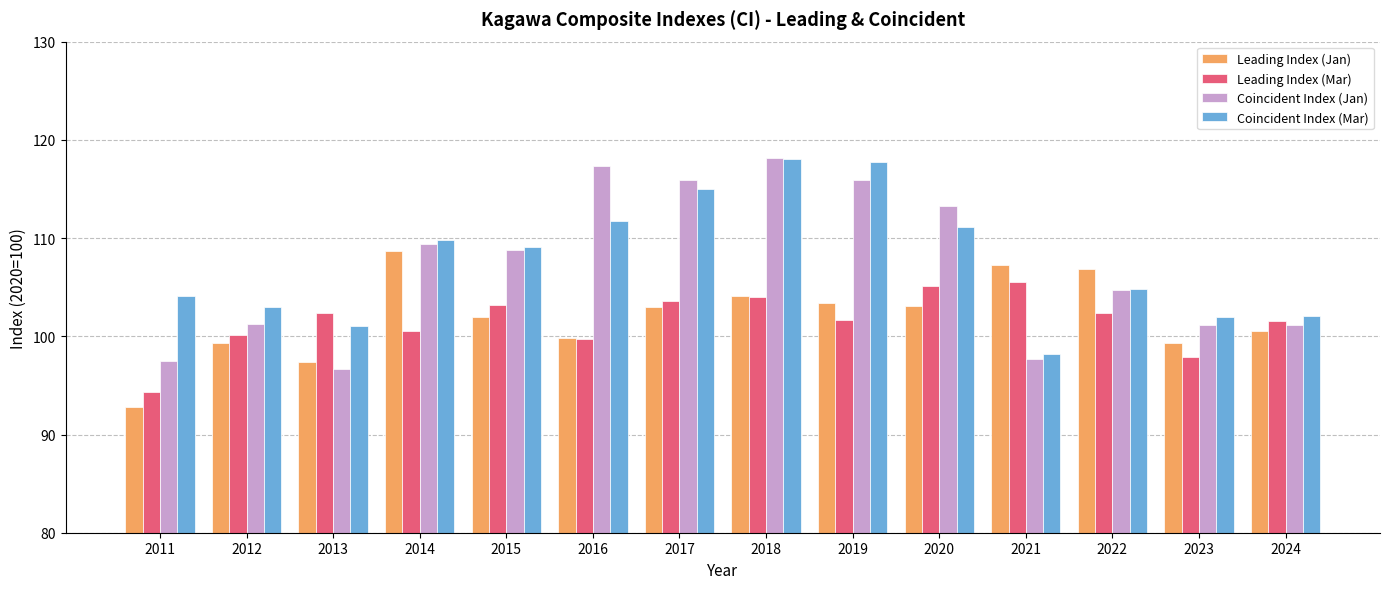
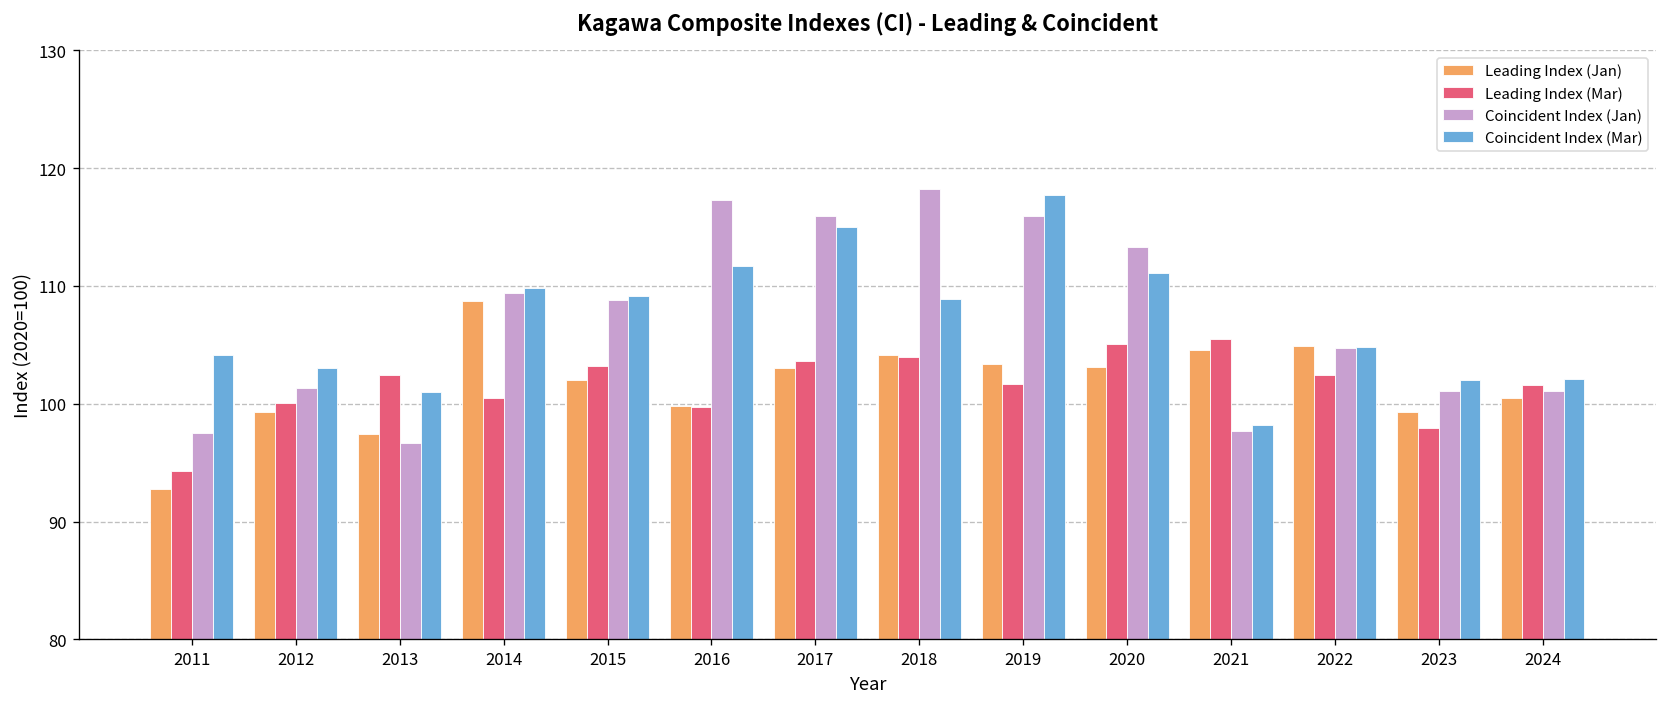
Coincident Index (Mar), 2018: 118 -> 109
Leading Index (Jan), 2021: 107 -> 105
Leading Index (Jan), 2022: 107 -> 105
